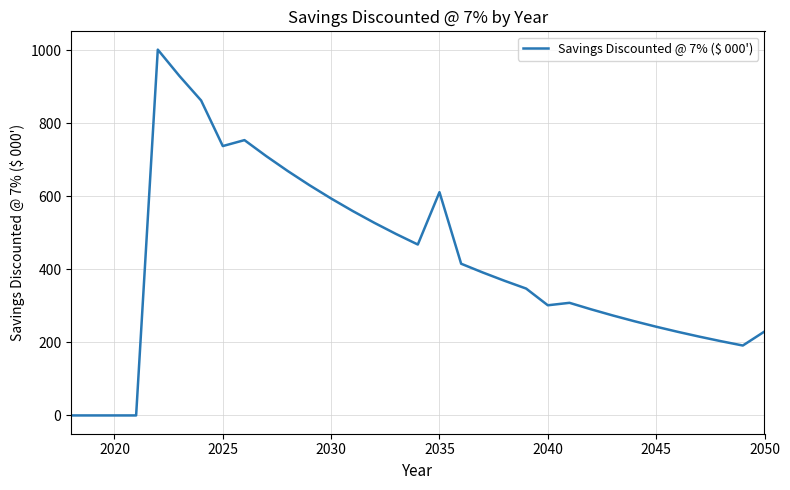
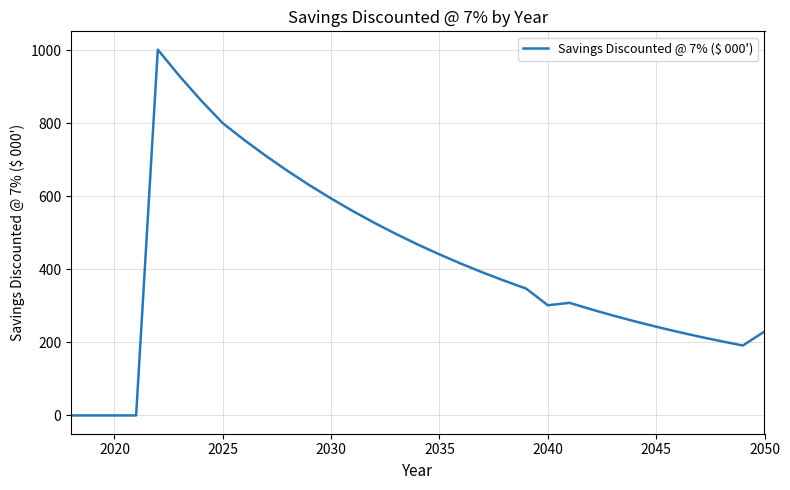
2025: 740 -> 800
2035: 610 -> 440
